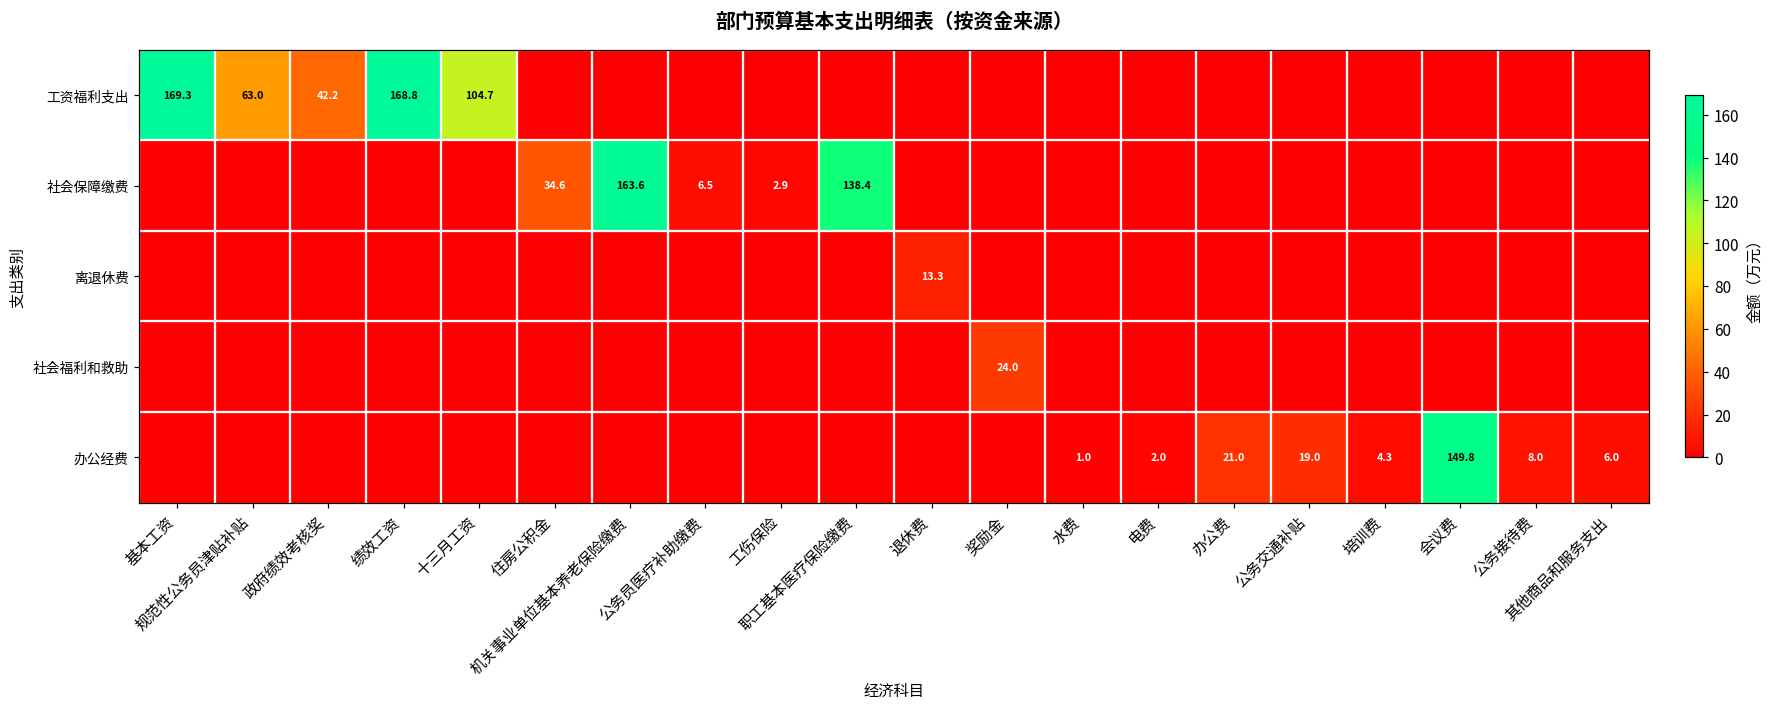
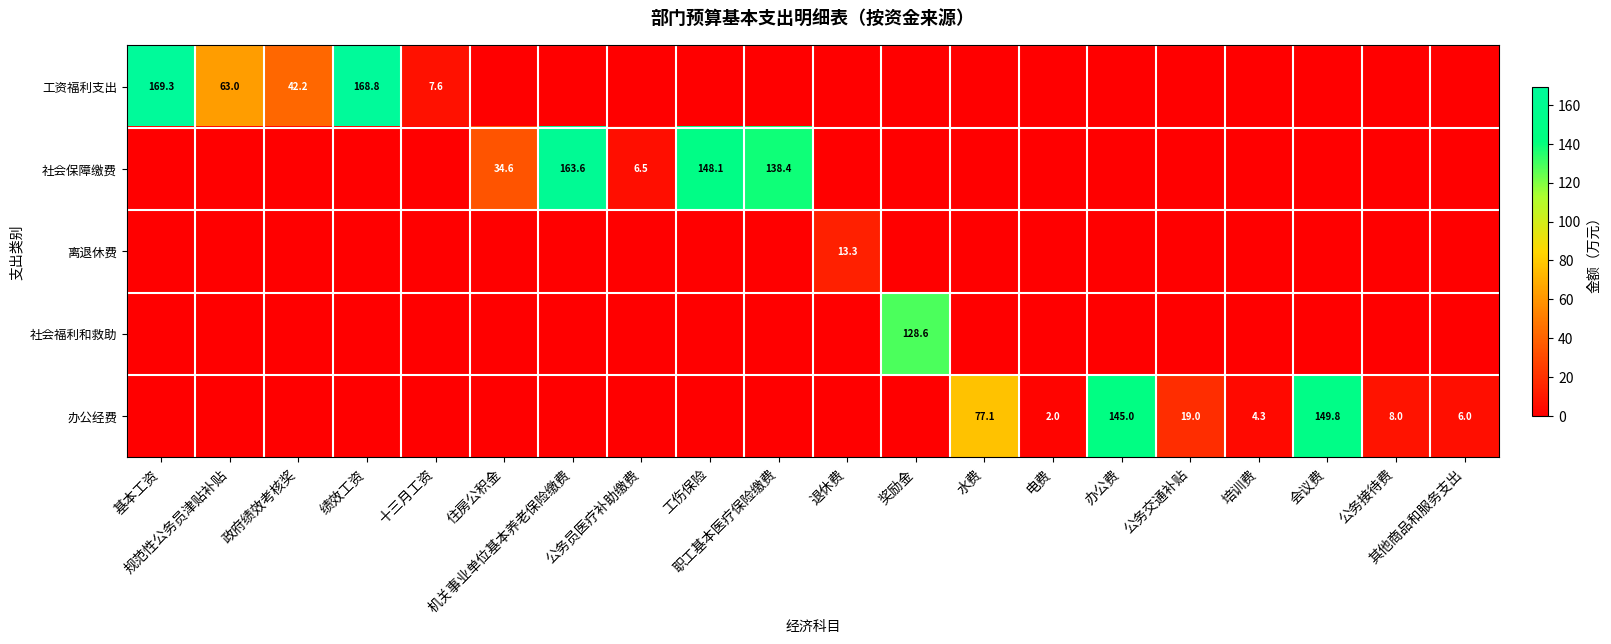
工资福利支出, 十三月工资: 104.7 -> 7.6
社会保障缴费, 工伤保险: 2.9 -> 148.1
社会福利和救助, 奖励金: 24.0 -> 128.6
办公经费, 水费: 1.0 -> 77.1
办公经费, 办公费: 21.0 -> 145.0
